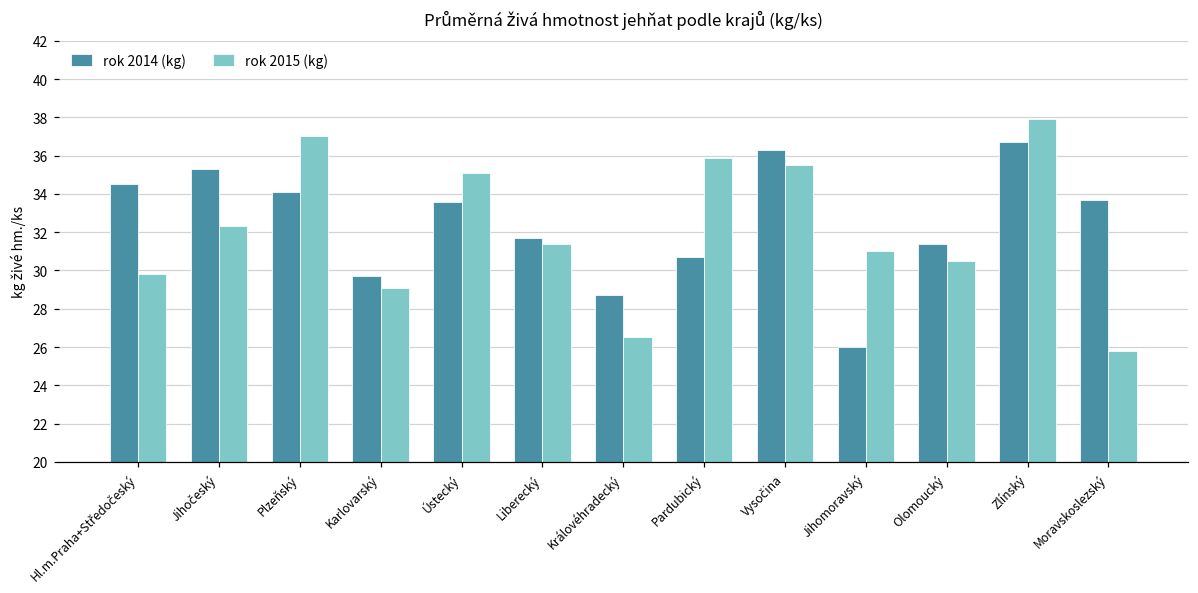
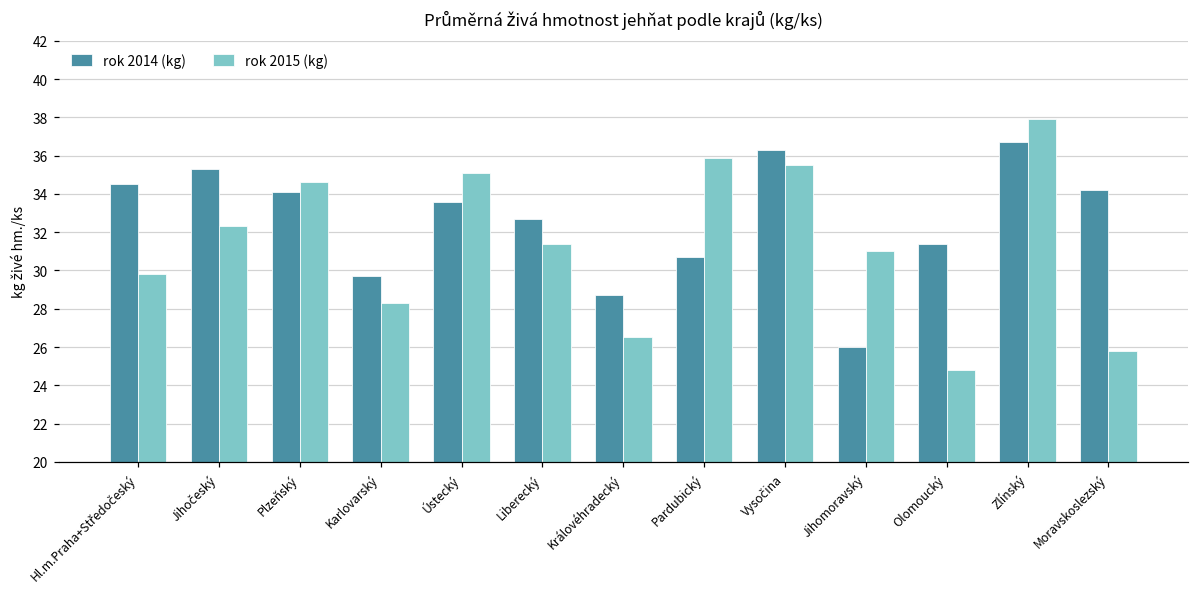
rok 2015 (kg), Plzeňský: 37.0 -> 34.6
rok 2015 (kg), Karlovarský: 29.1 -> 28.3
rok 2014 (kg), Liberecký: 31.7 -> 32.7
rok 2015 (kg), Olomoucký: 30.5 -> 24.8
rok 2014 (kg), Moravskoslezský: 33.7 -> 34.2
